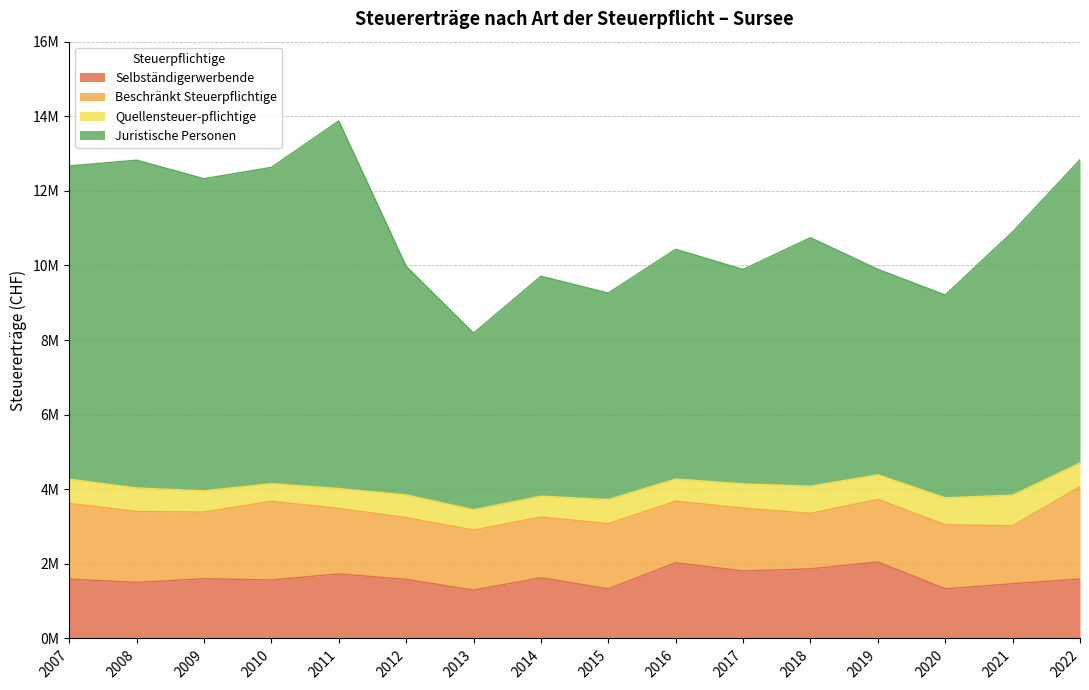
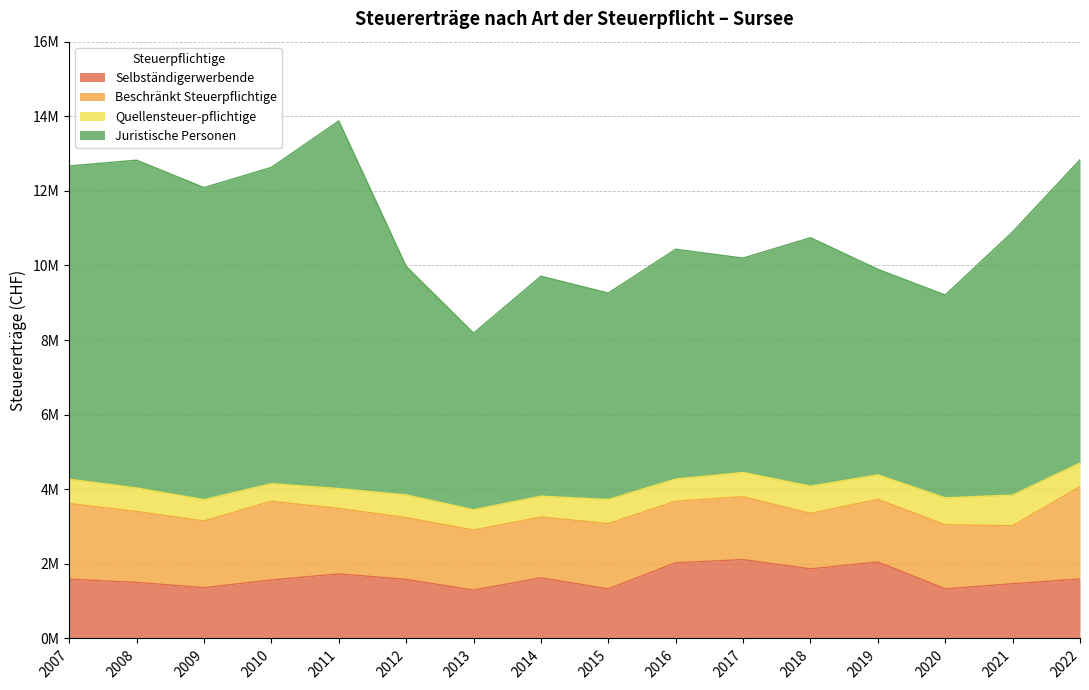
Selbständigerwerbende, 2009: 1600000 -> 1400000
Selbständigerwerbende, 2017: 1800000 -> 2100000
